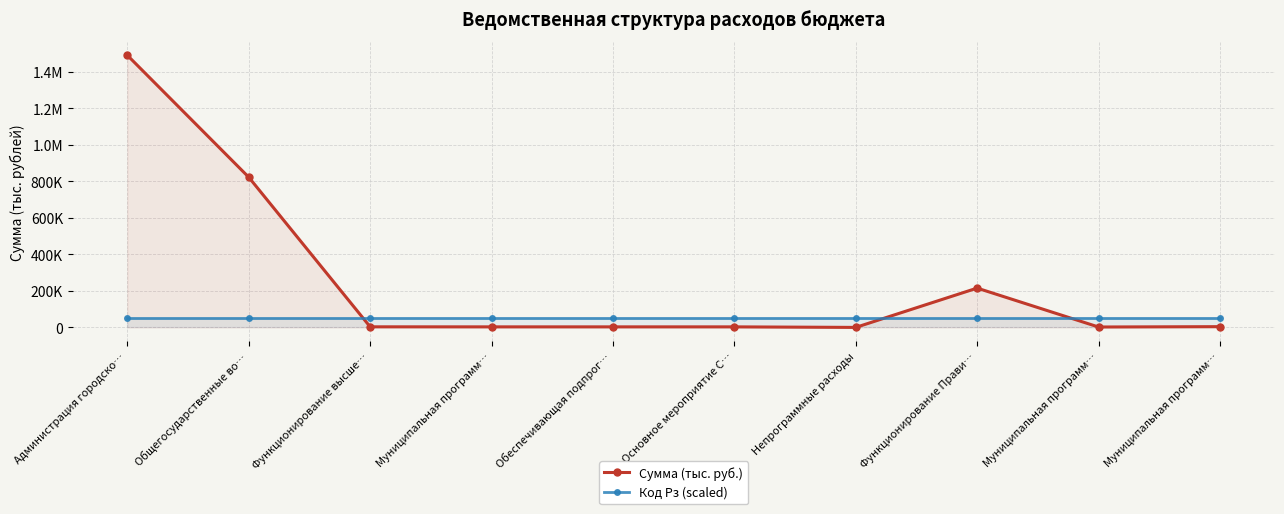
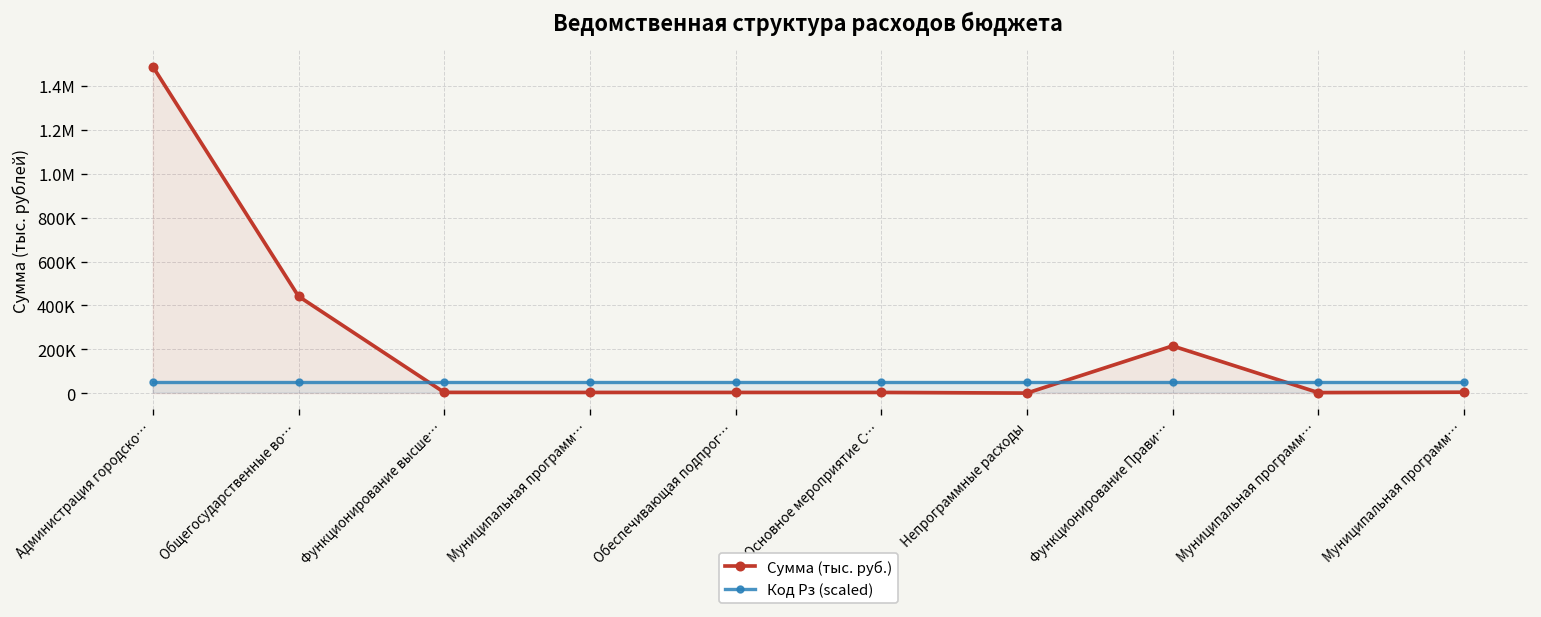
Сумма (тыс. руб.), Общегосударственные во…: 820000 -> 440000
